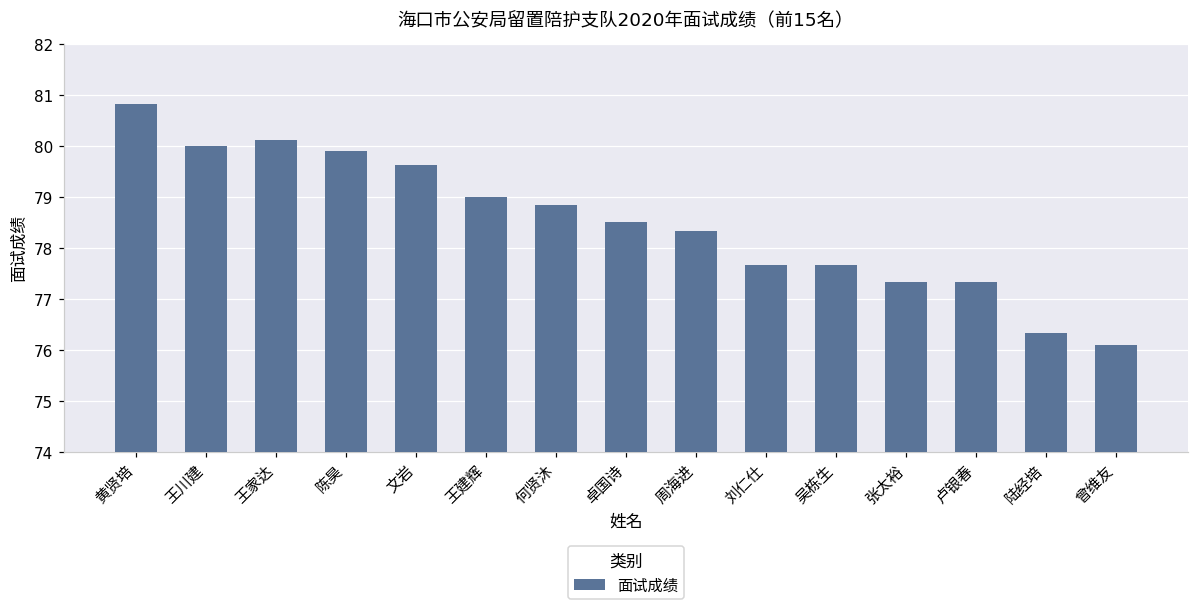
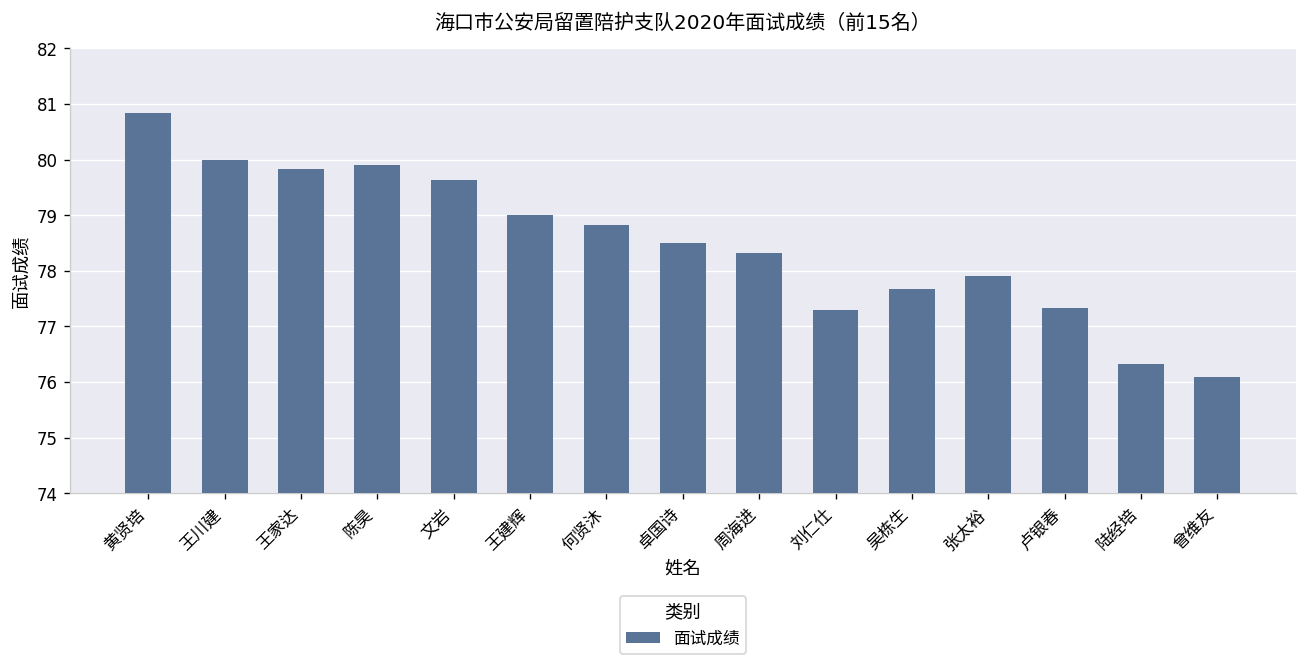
王家达: 80.1 -> 79.8
刘仁仕: 77.7 -> 77.3
张太裕: 77.3 -> 77.9
